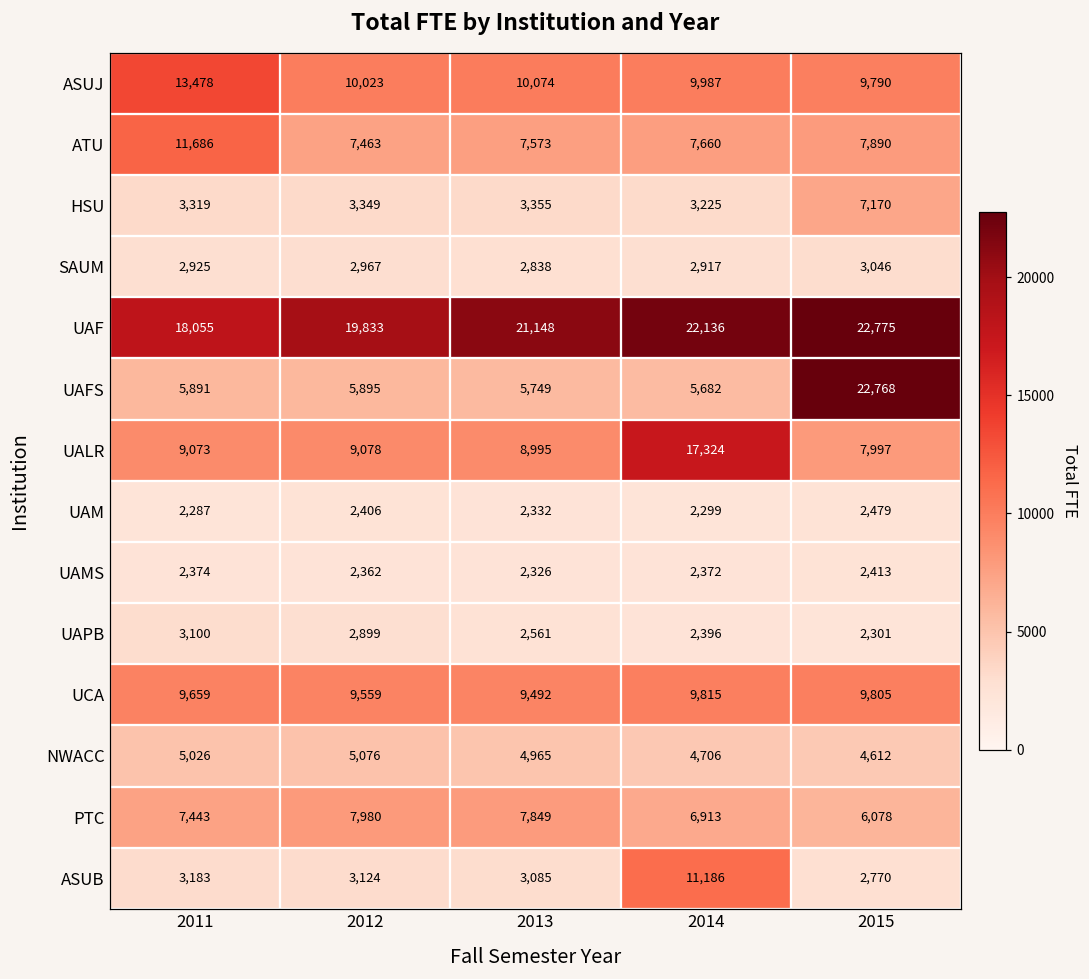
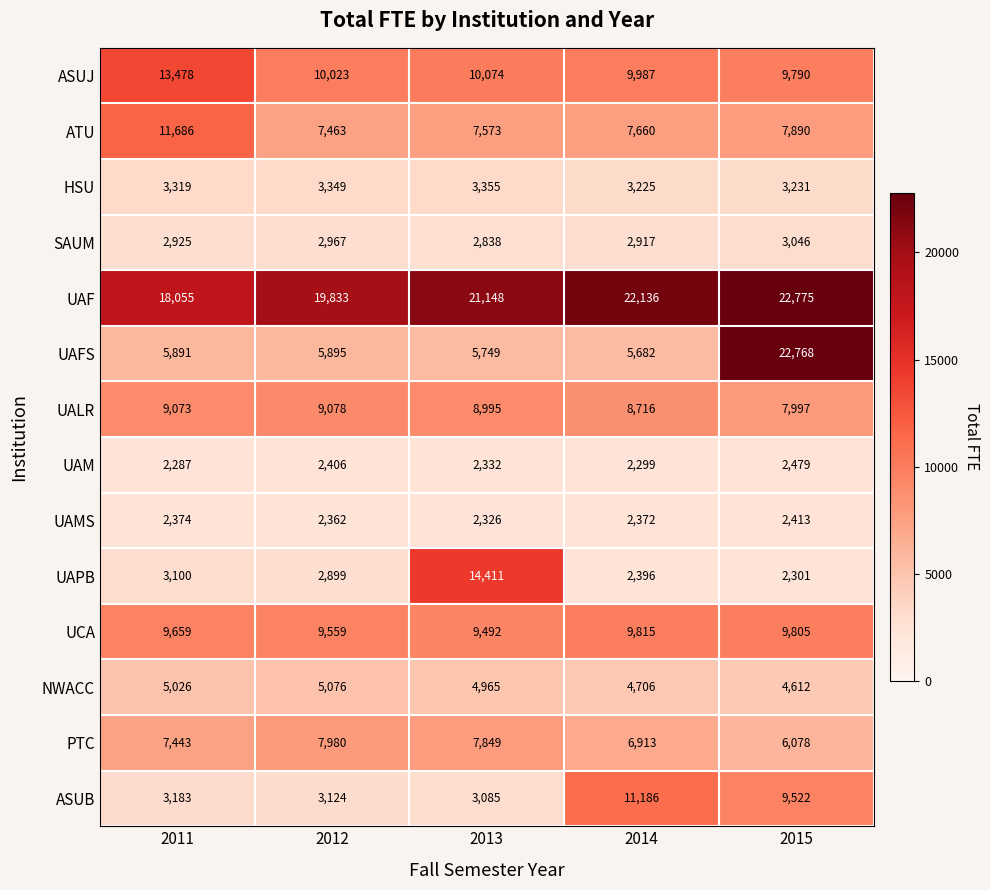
HSU, 2015: 7,170 -> 3,231
UALR, 2014: 17,324 -> 8,716
UAPB, 2013: 2,561 -> 14,411
ASUB, 2015: 2,770 -> 9,522
